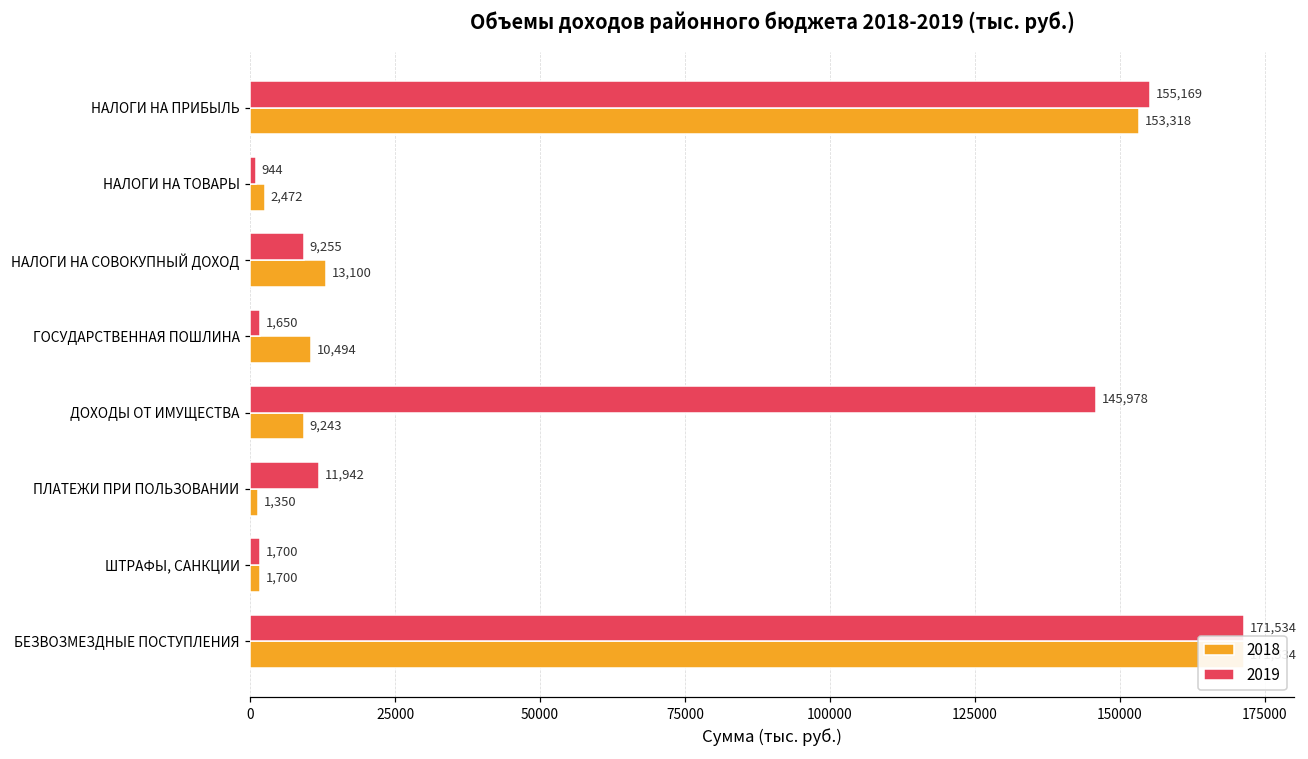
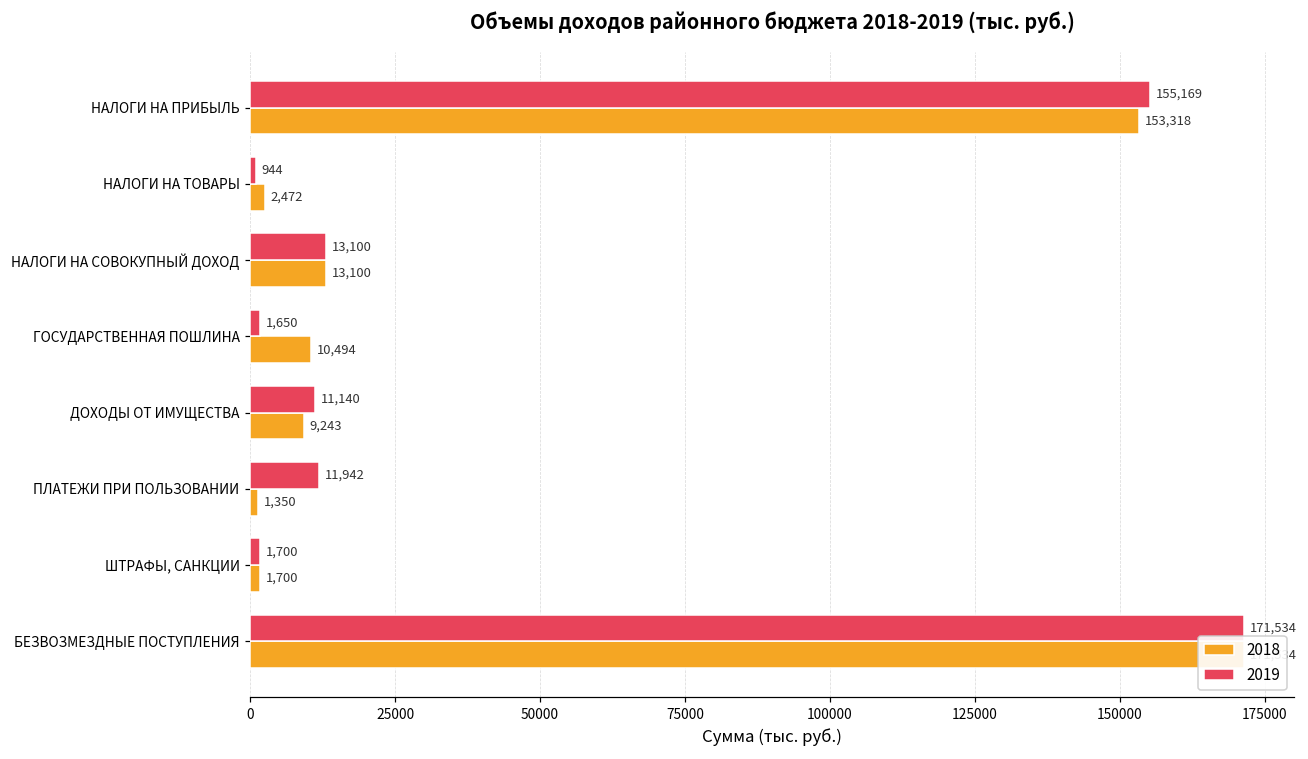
2019, НАЛОГИ НА СОВОКУПНЫЙ ДОХОД: 9,255 -> 13,100
2019, ДОХОДЫ ОТ ИМУЩЕСТВА: 145,978 -> 11,140
